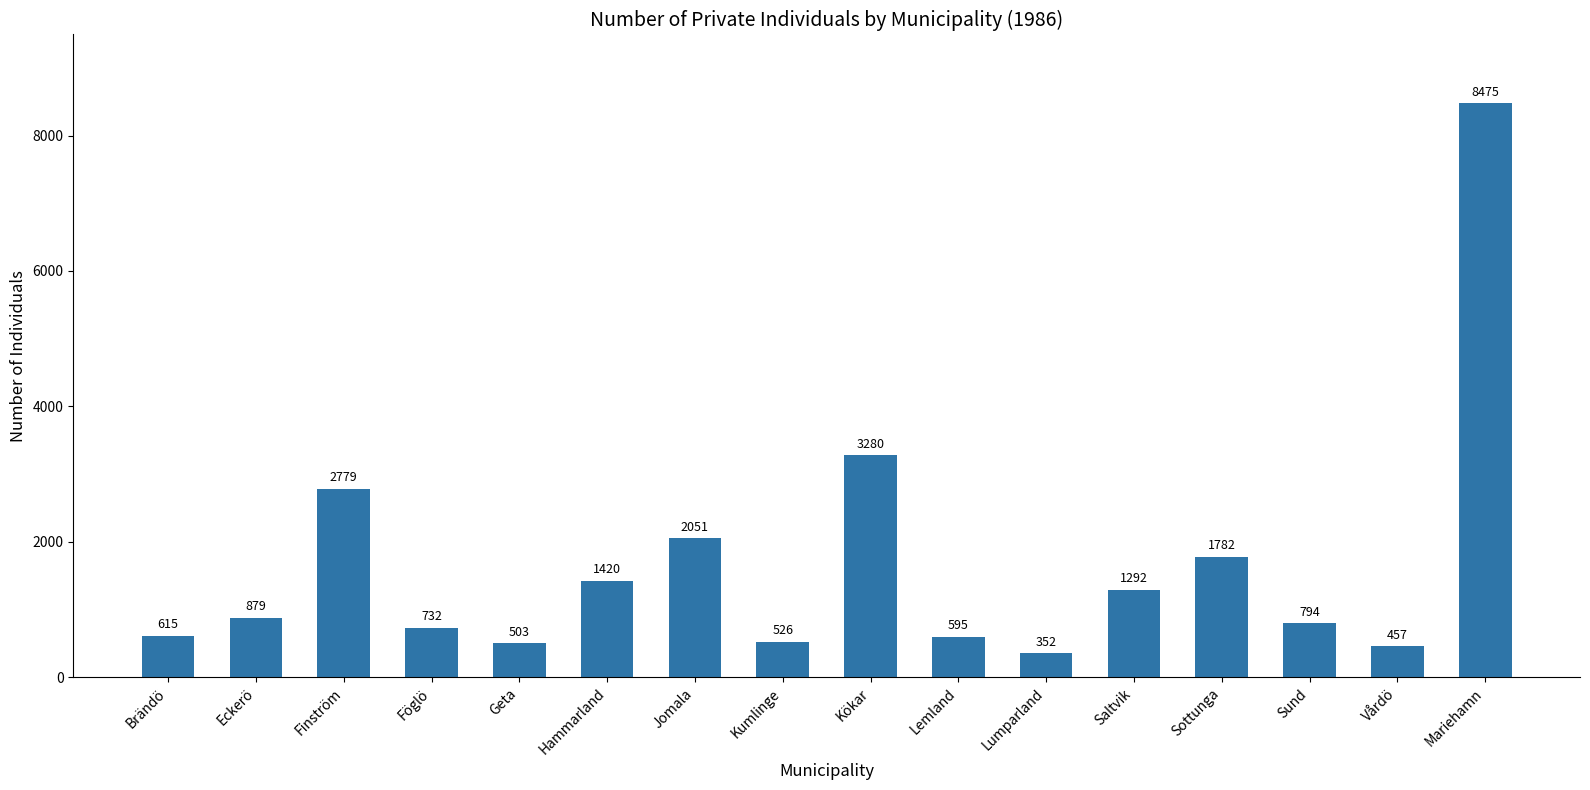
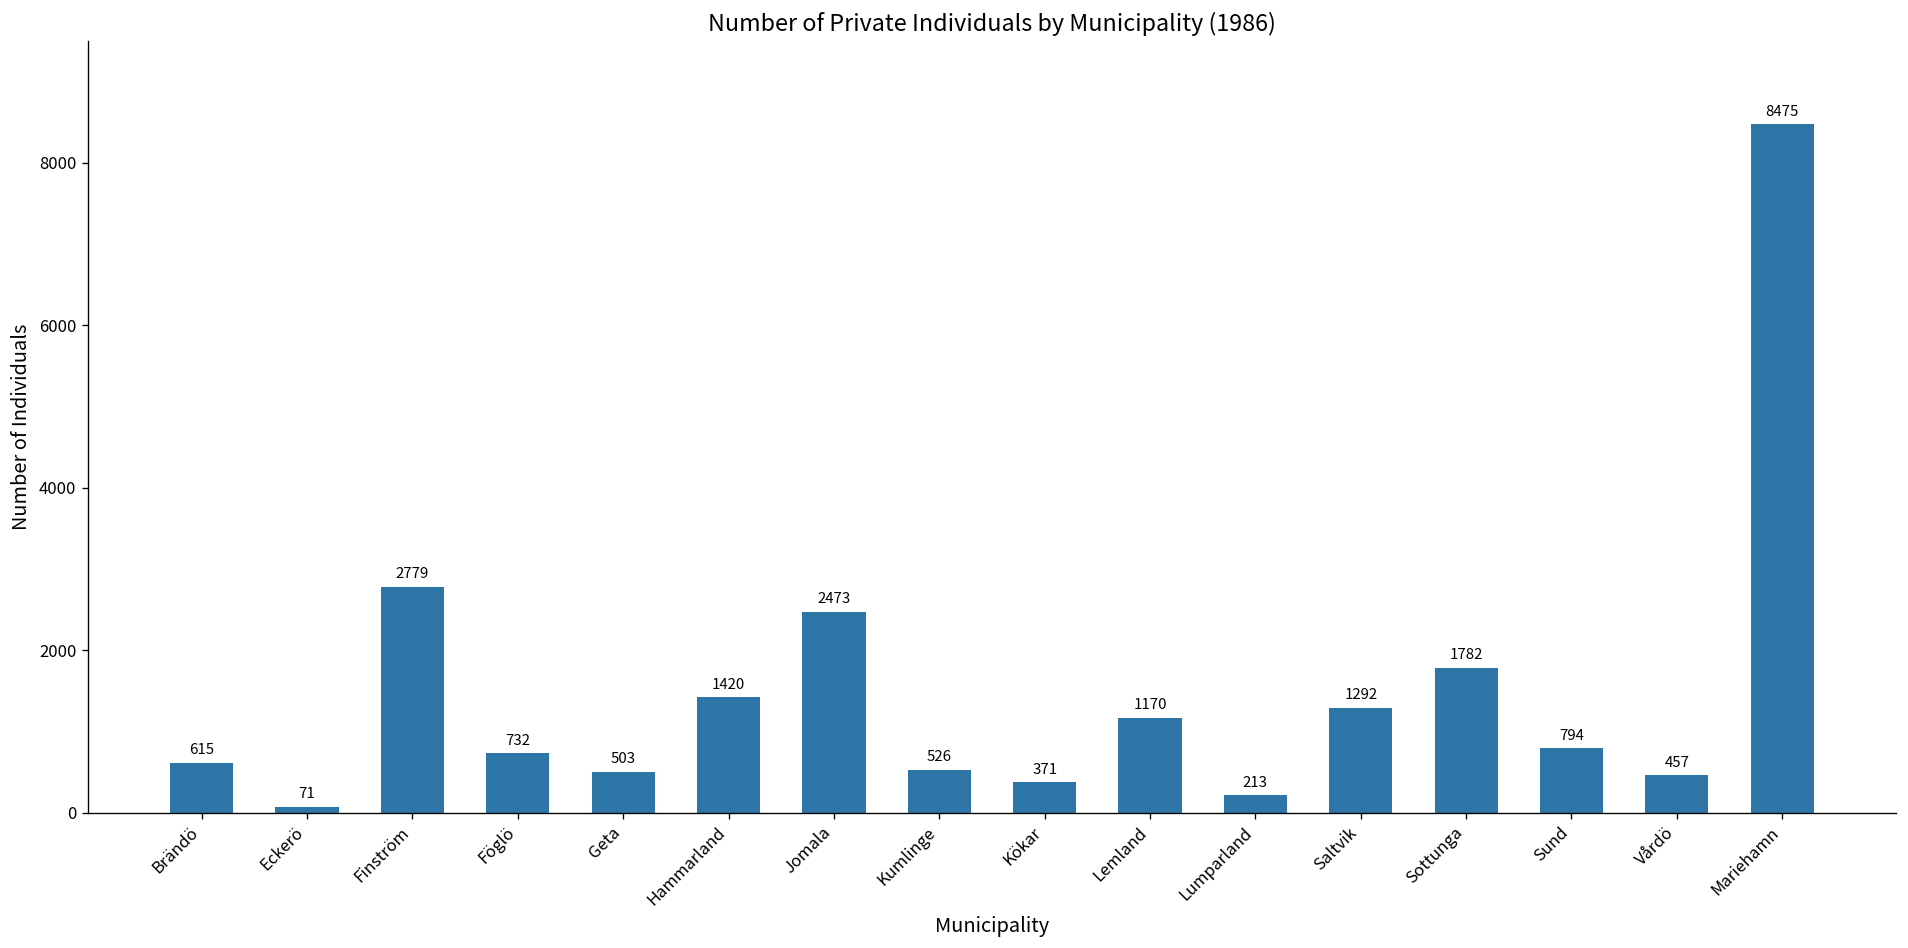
Eckerö: 879 -> 71
Jomala: 2051 -> 2473
Kökar: 3280 -> 371
Lemland: 595 -> 1170
Lumparland: 352 -> 213
